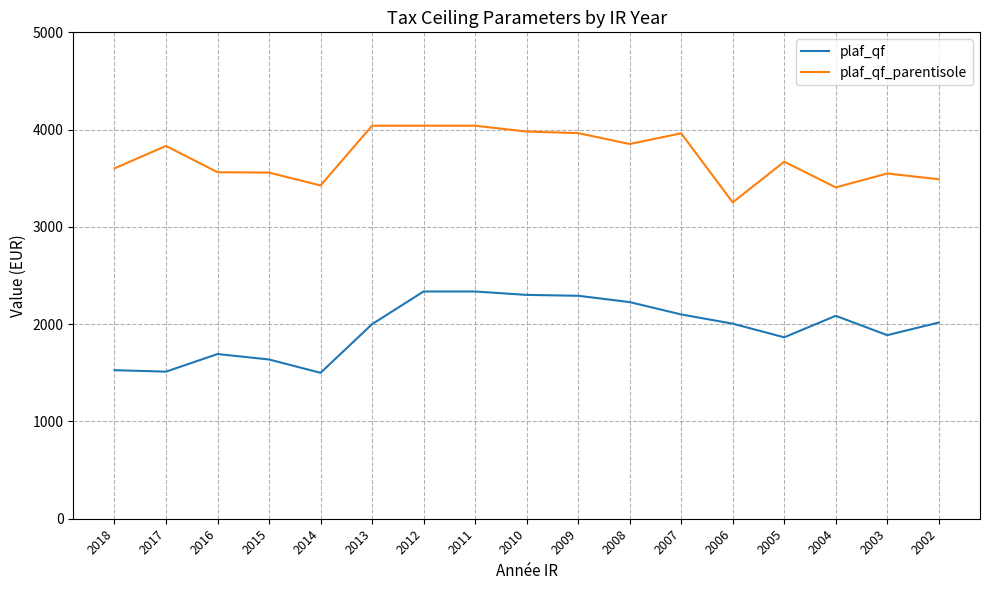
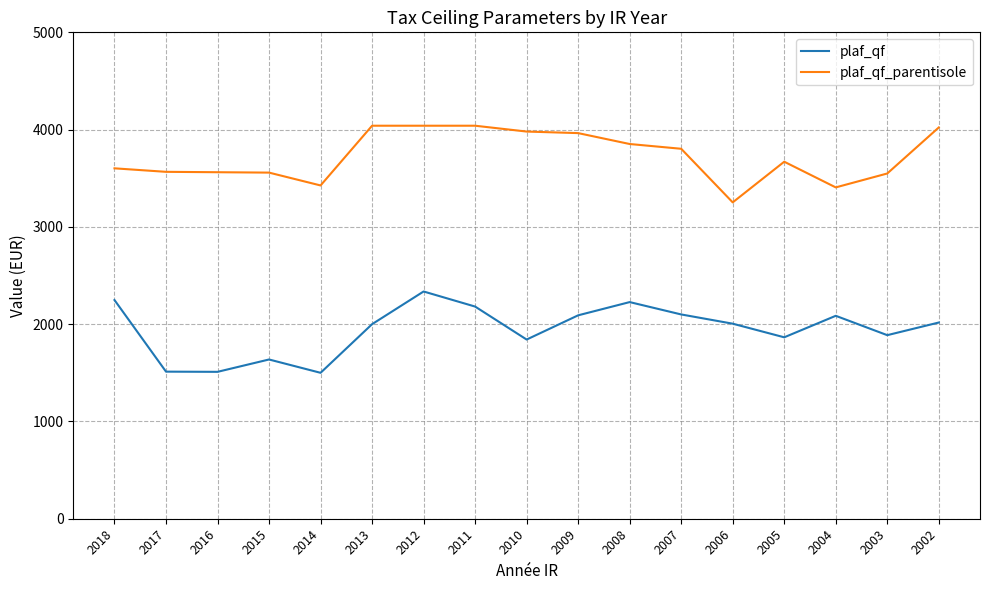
plaf_qf, 2018: 1500 -> 2200
plaf_qf_parentisole, 2017: 3800 -> 3600
plaf_qf, 2016: 1700 -> 1500
plaf_qf, 2011: 2300 -> 2200
plaf_qf, 2010: 2300 -> 1800
plaf_qf, 2009: 2300 -> 2100
plaf_qf_parentisole, 2007: 4000 -> 3800
plaf_qf_parentisole, 2002: 3500 -> 4000
